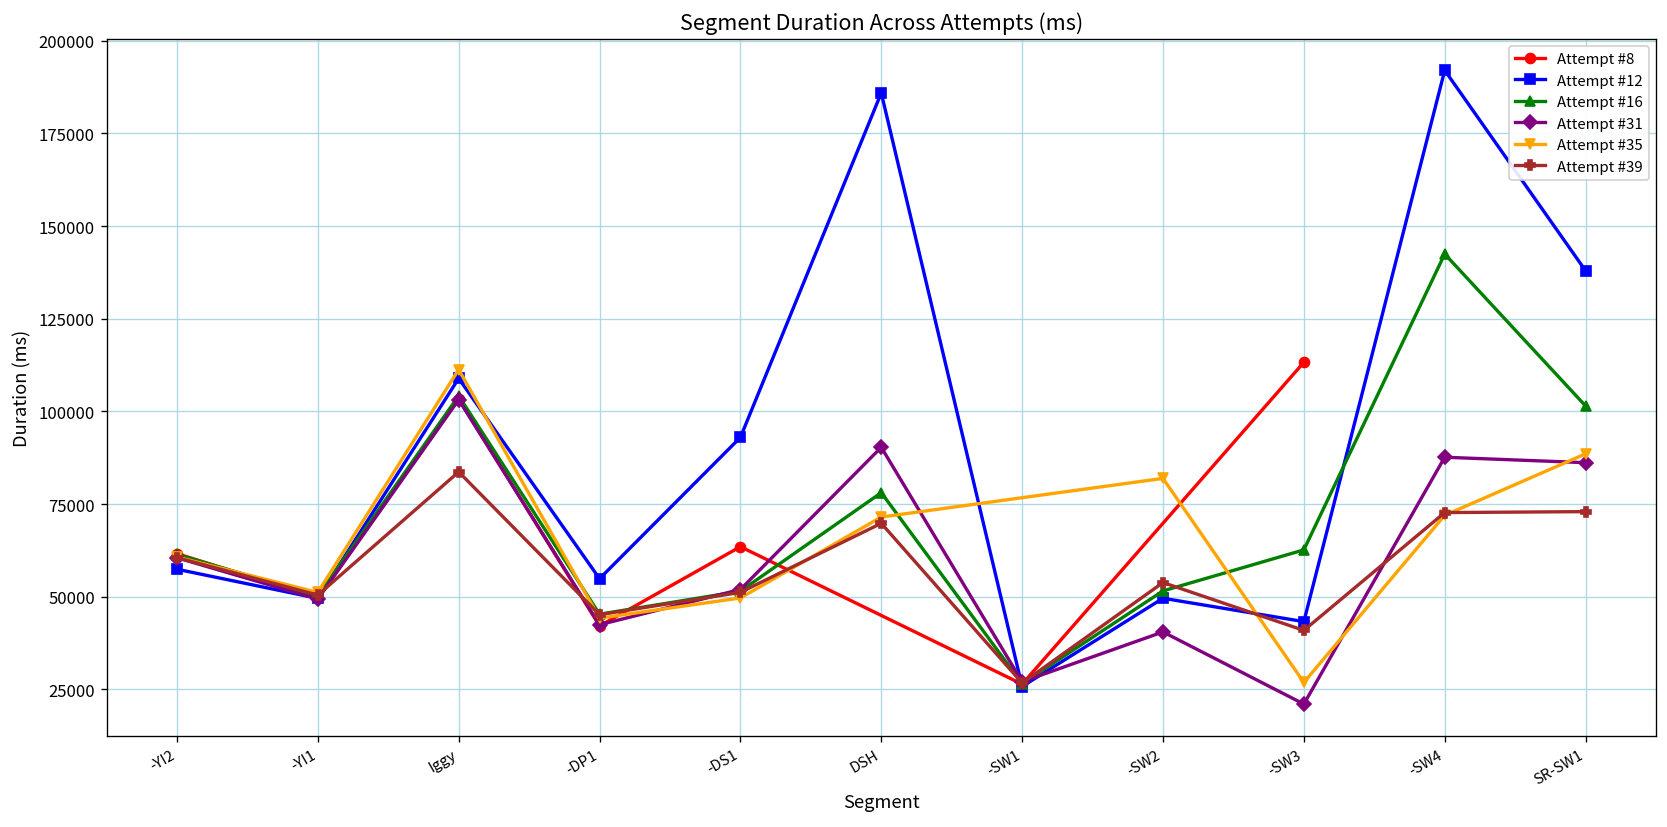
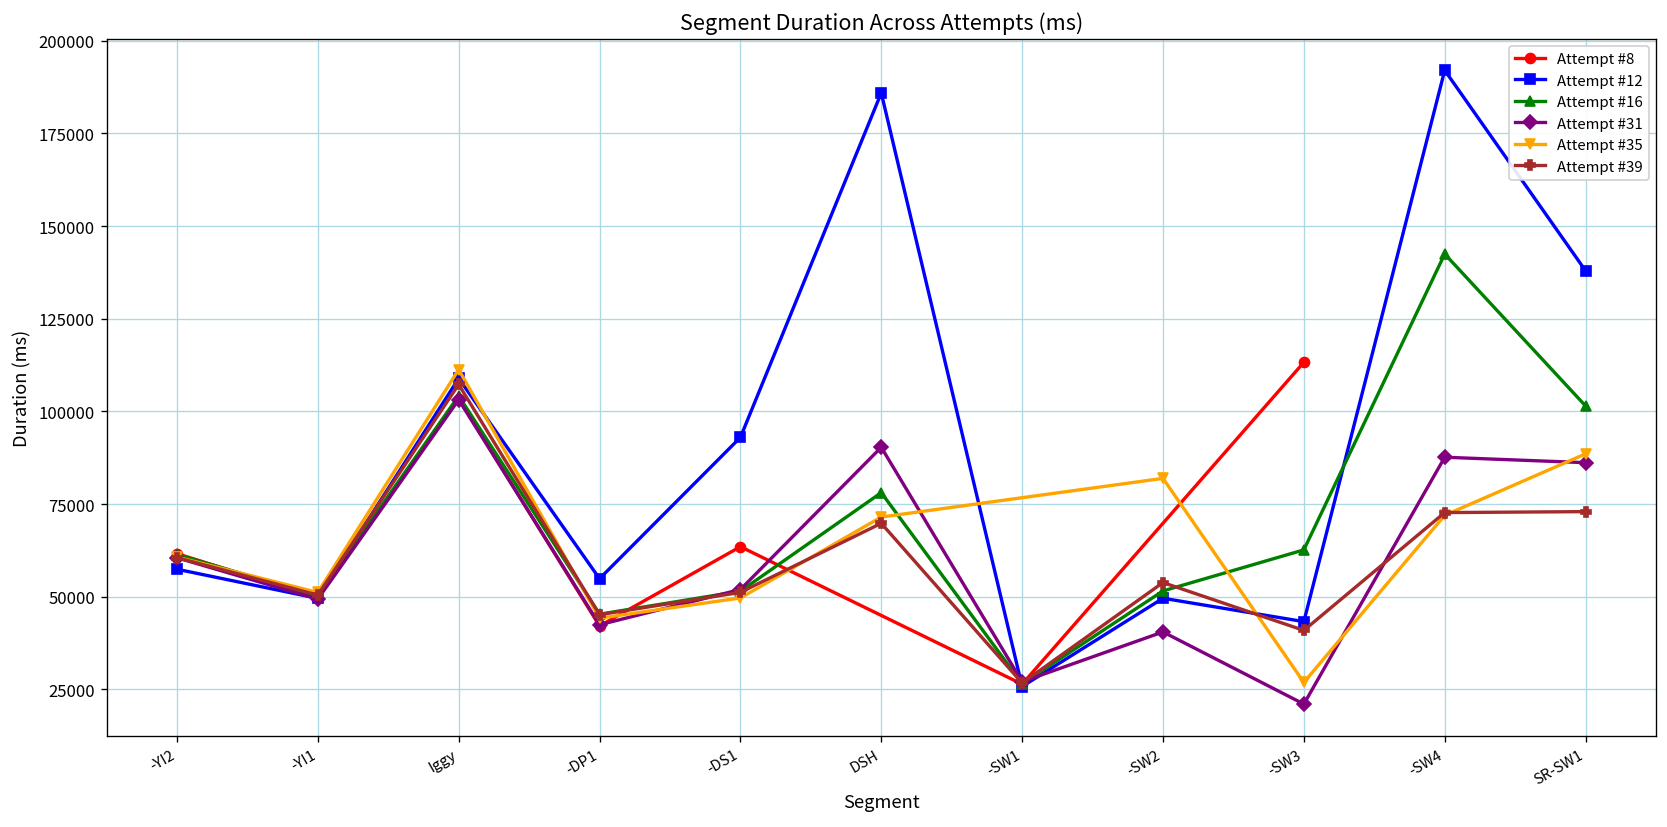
Attempt #39, Iggy: 84000 -> 107000
